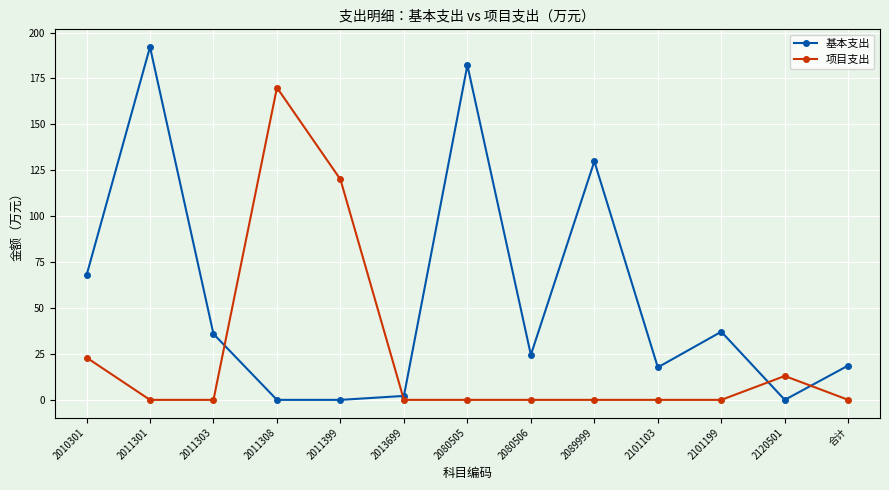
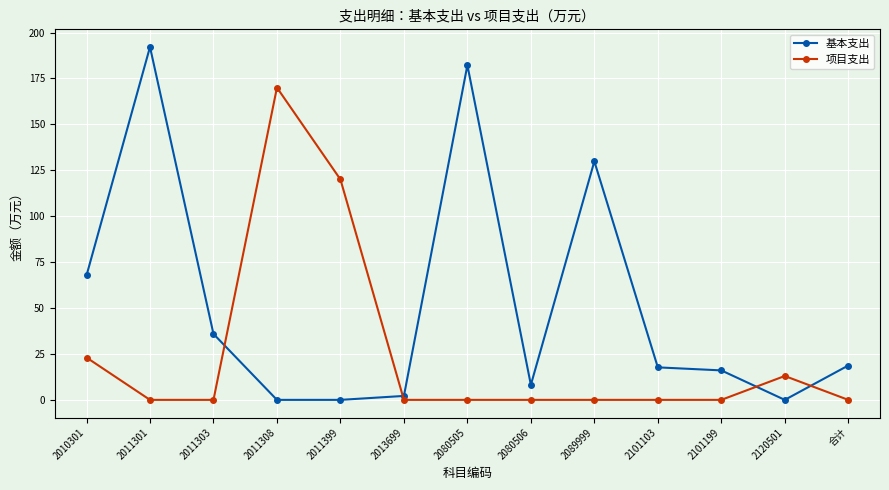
基本支出, 2080506: 24 -> 8
基本支出, 2101199: 37 -> 16
